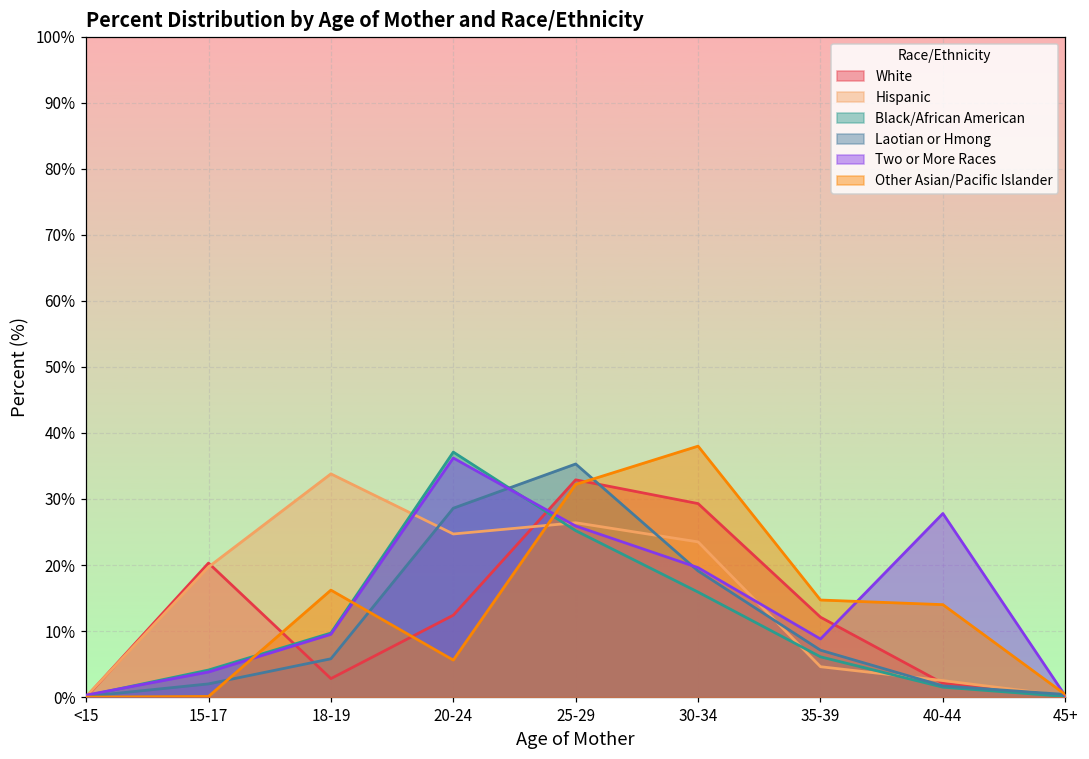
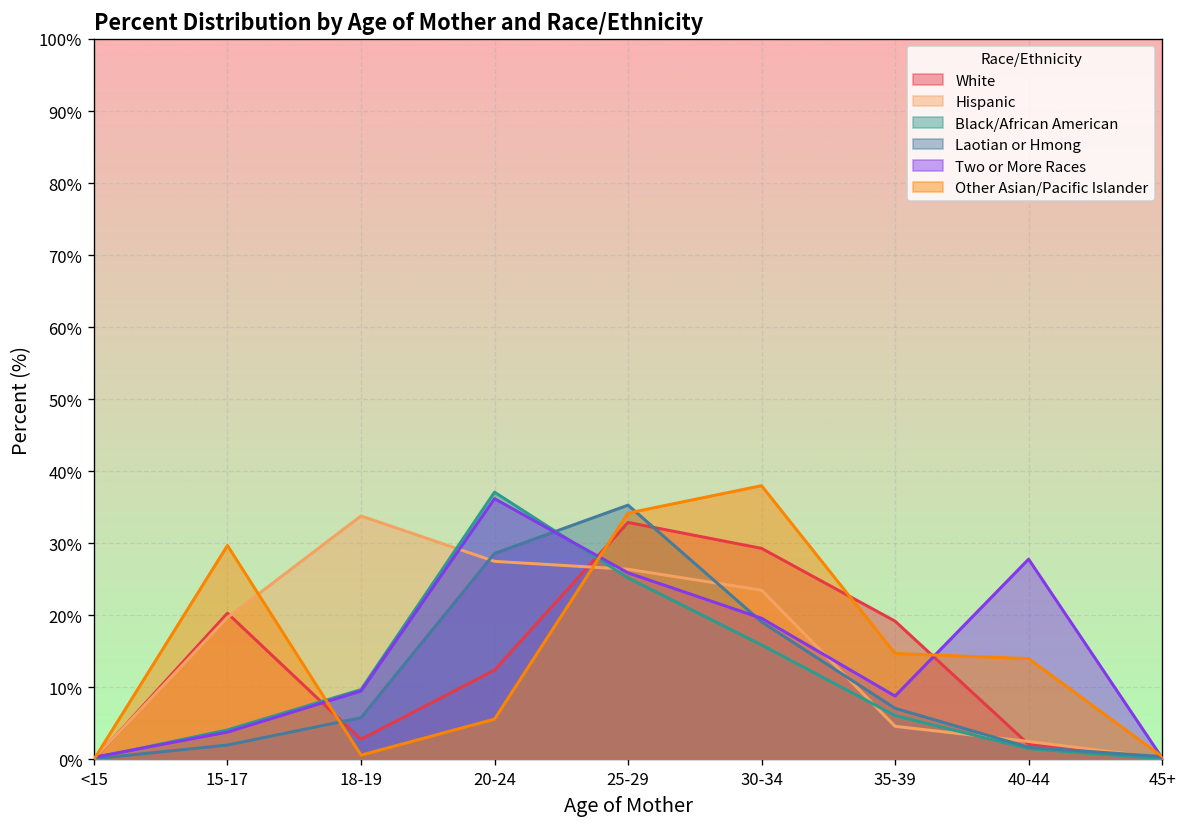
Other Asian/Pacific Islander, 15-17: 0% -> 30%
Other Asian/Pacific Islander, 18-19: 16% -> 1%
Hispanic, 20-24: 25% -> 28%
Other Asian/Pacific Islander, 25-29: 32% -> 34%
White, 35-39: 12% -> 19%
